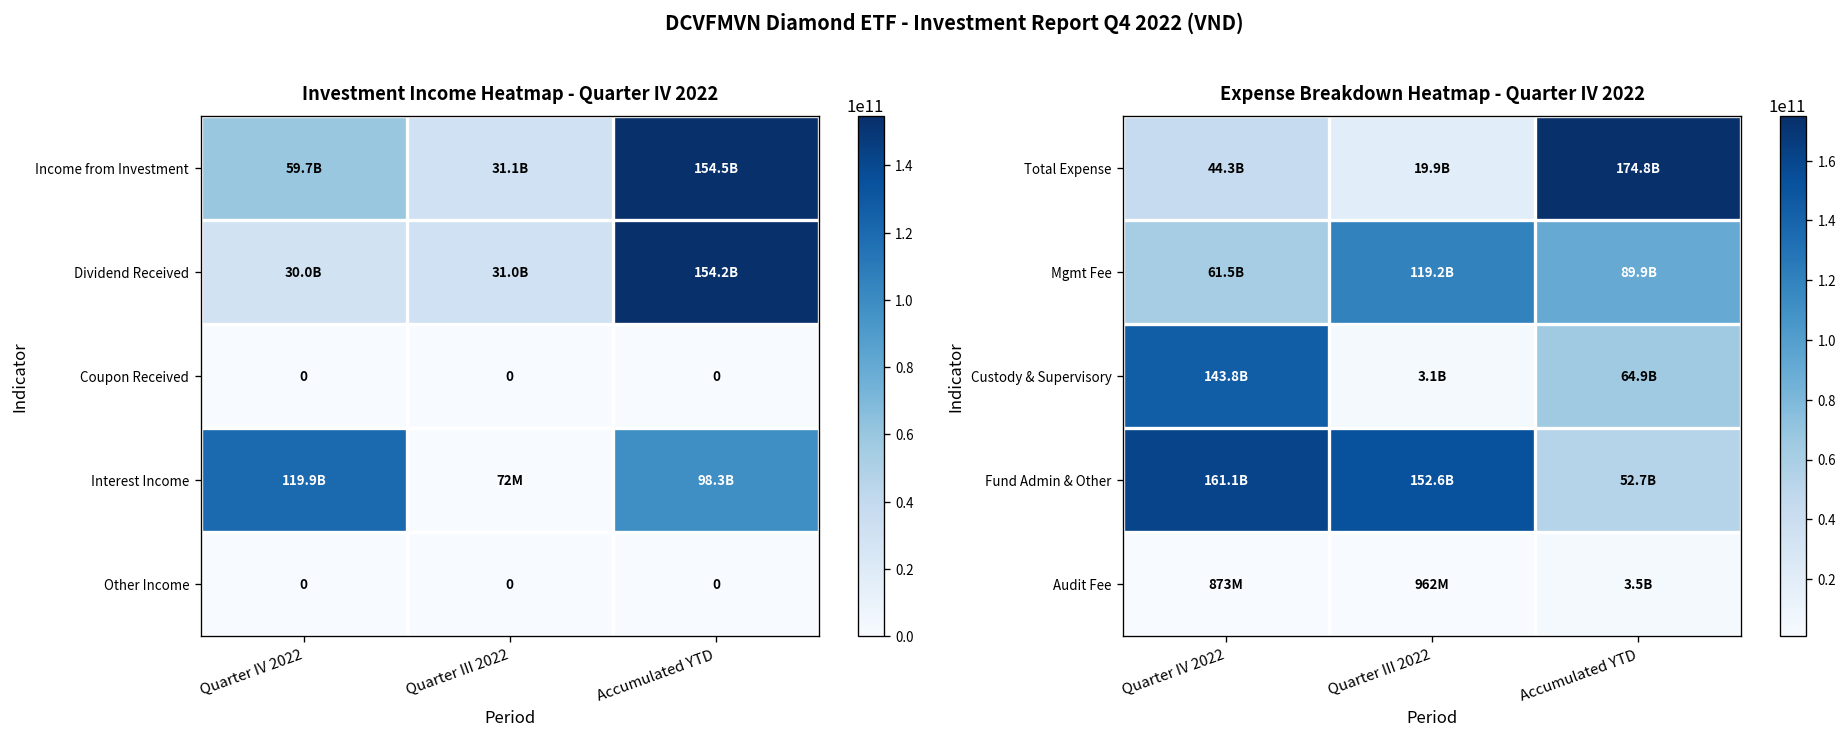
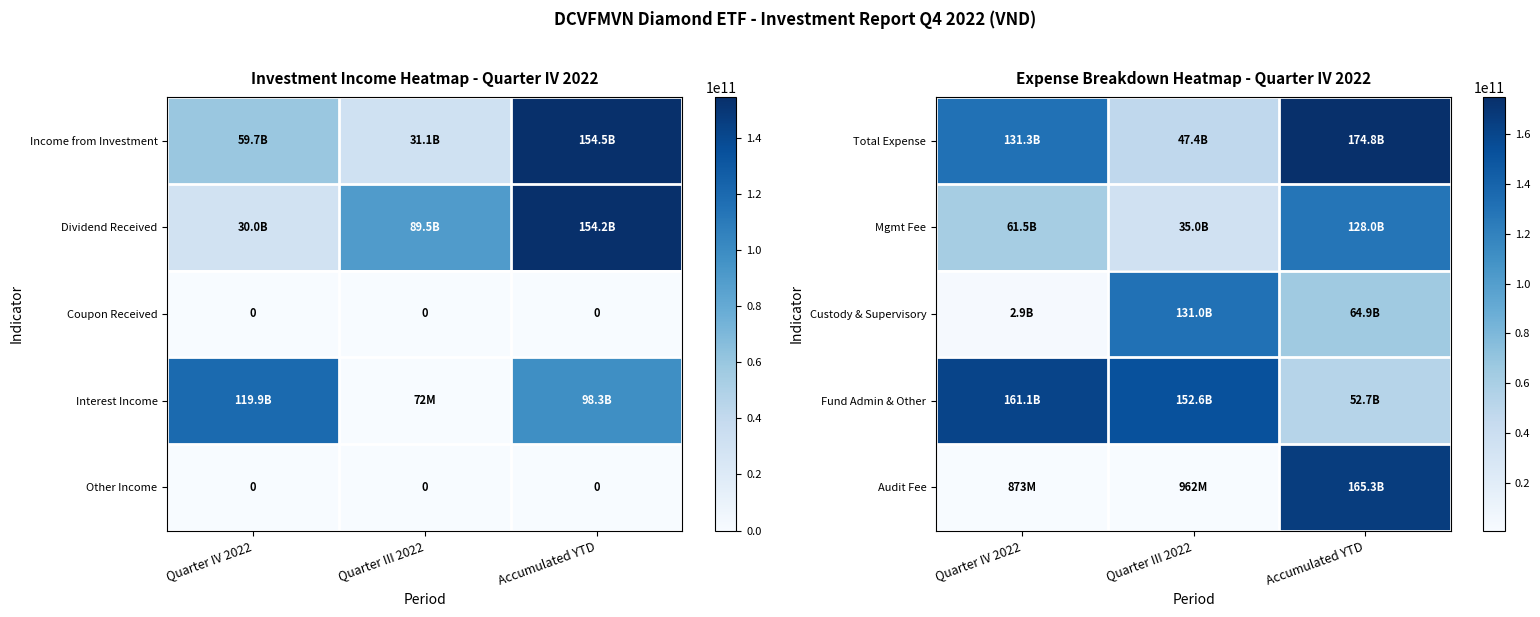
Investment Income Heatmap - Quarter IV 2022, Dividend Received, Quarter III 2022: 31.0B -> 89.5B
Expense Breakdown Heatmap - Quarter IV 2022, Total Expense, Quarter IV 2022: 44.3B -> 131.3B
Expense Breakdown Heatmap - Quarter IV 2022, Total Expense, Quarter III 2022: 19.9B -> 47.4B
Expense Breakdown Heatmap - Quarter IV 2022, Mgmt Fee, Quarter III 2022: 119.2B -> 35.0B
Expense Breakdown Heatmap - Quarter IV 2022, Mgmt Fee, Accumulated YTD: 89.9B -> 128.0B
Expense Breakdown Heatmap - Quarter IV 2022, Custody & Supervisory, Quarter IV 2022: 143.8B -> 2.9B
Expense Breakdown Heatmap - Quarter IV 2022, Custody & Supervisory, Quarter III 2022: 3.1B -> 131.0B
Expense Breakdown Heatmap - Quarter IV 2022, Audit Fee, Accumulated YTD: 3.5B -> 165.3B
